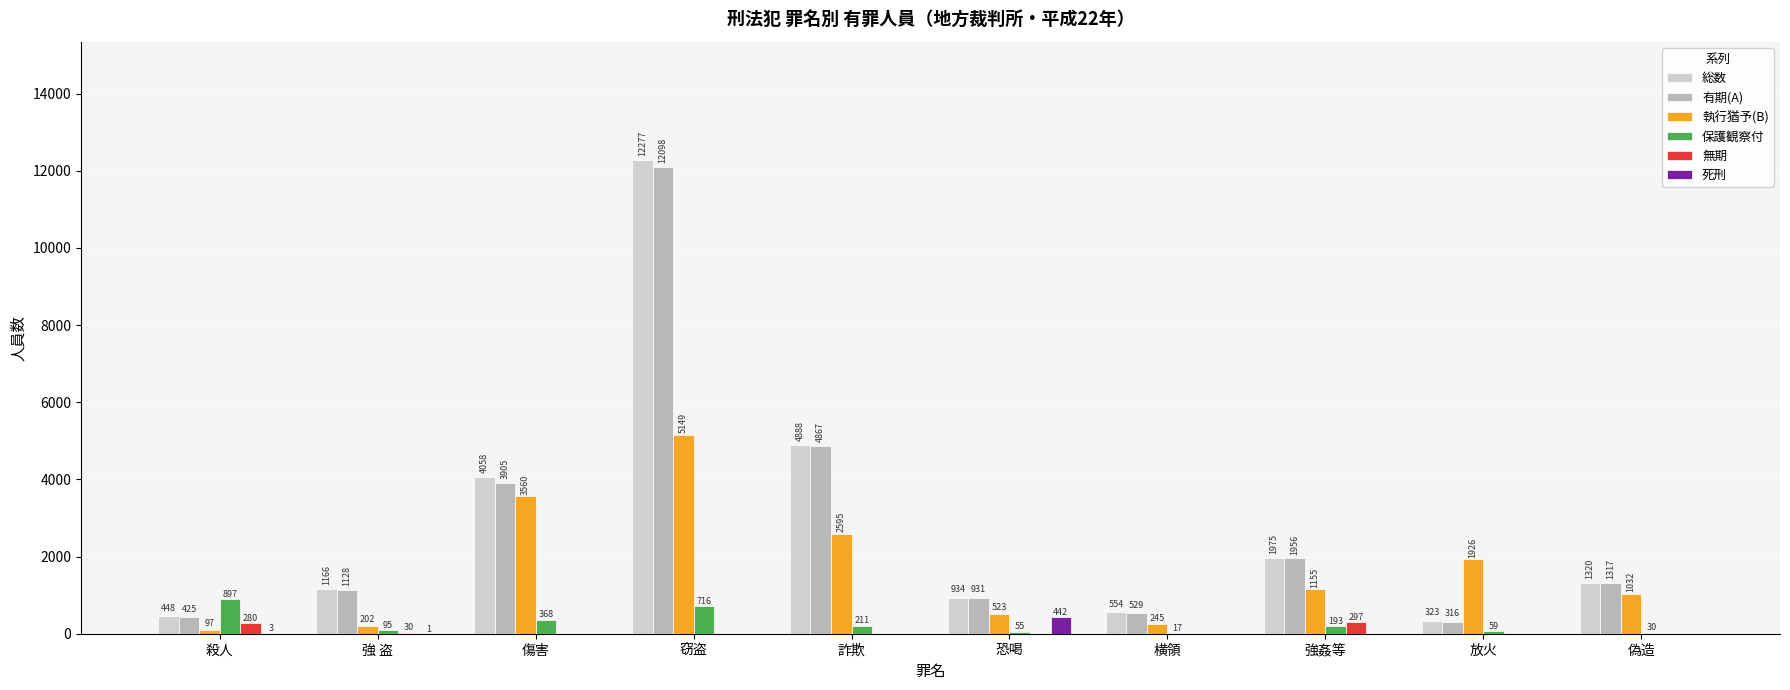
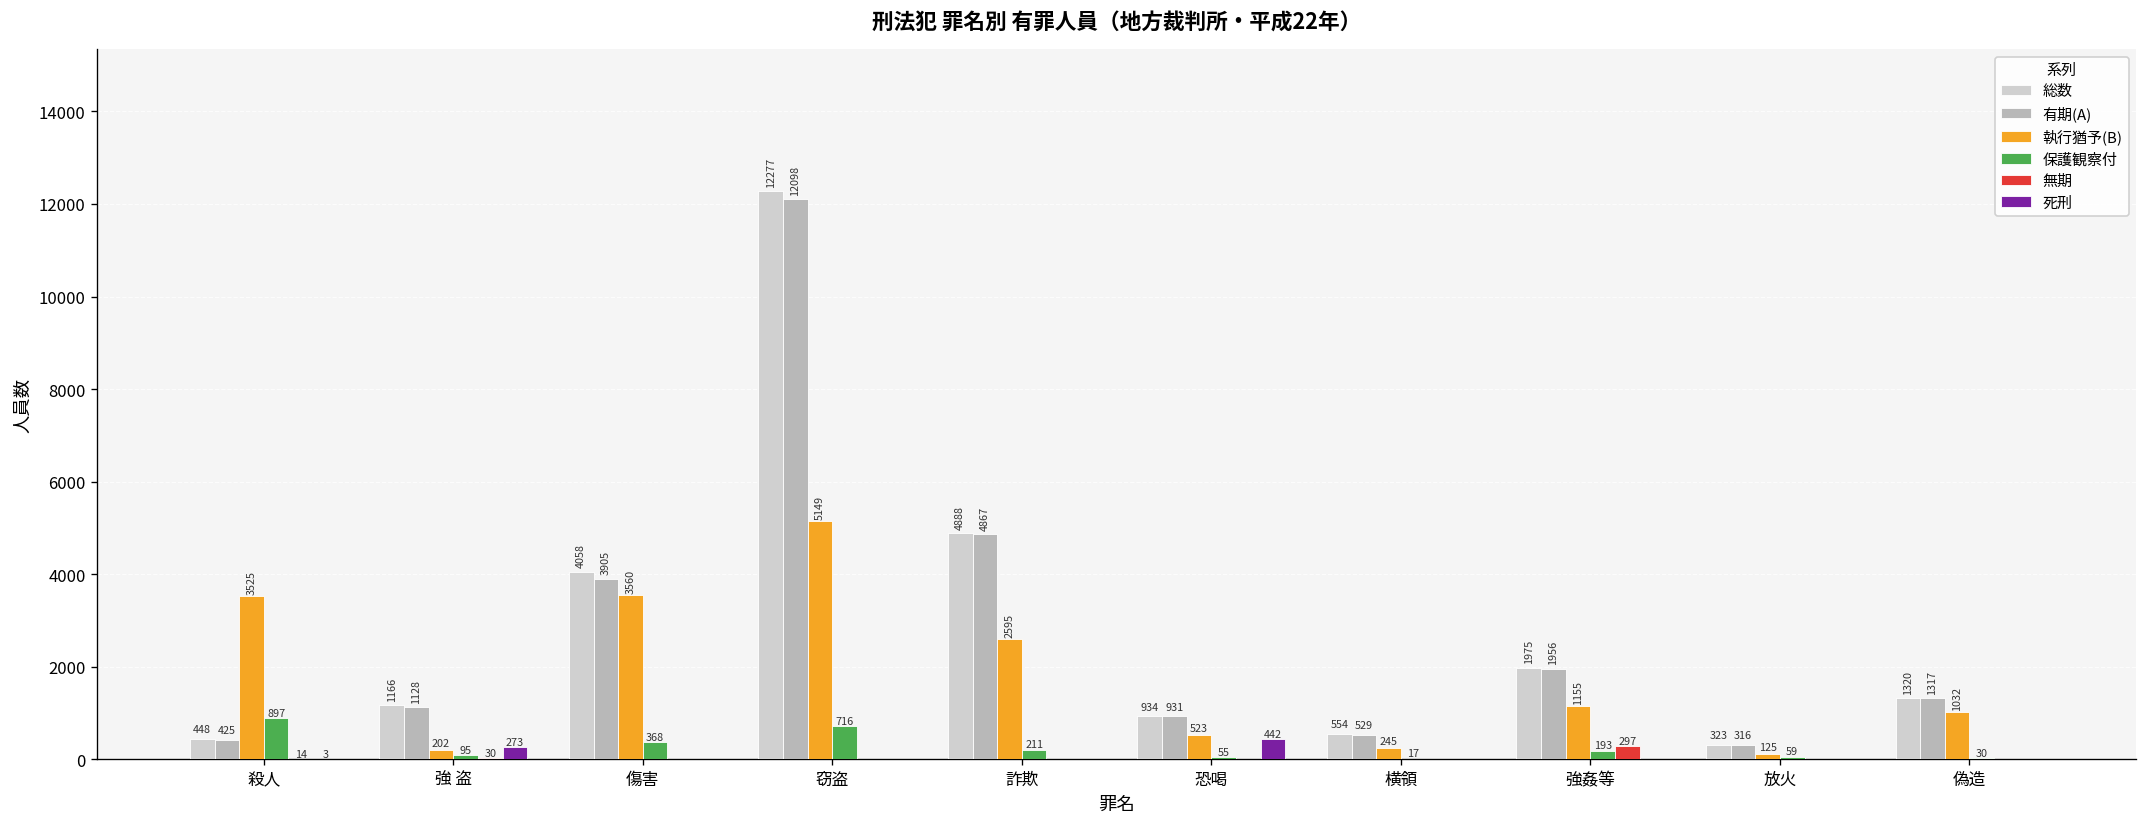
執行猶予(B), 殺人: 97 -> 3525
無期, 殺人: 280 -> 14
死刑, 強 盗: 1 -> 273
執行猶予(B), 放火: 1926 -> 125
